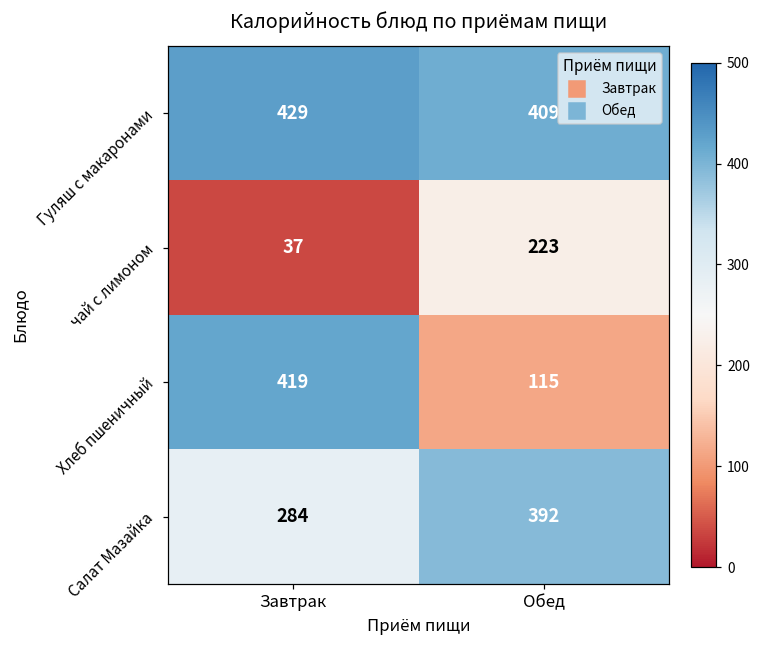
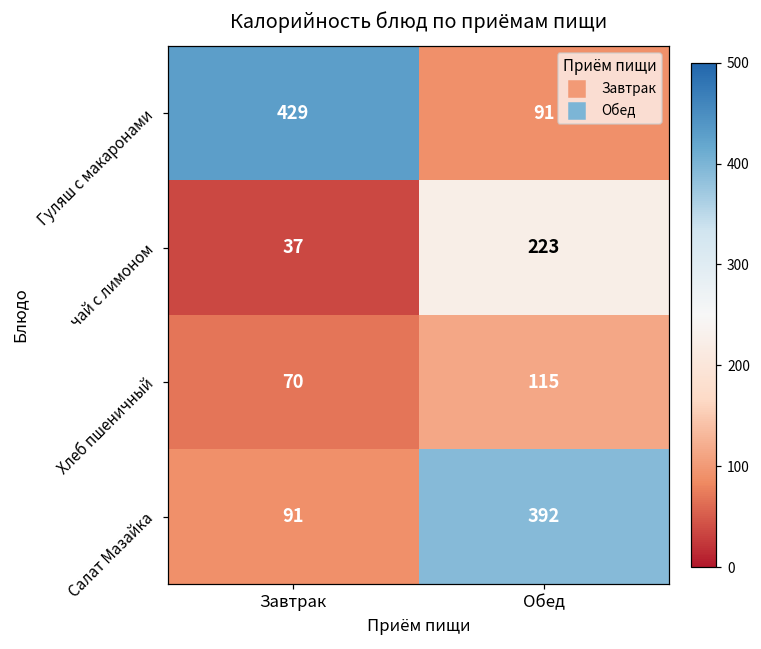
Гуляш с макаронами, Обед: 409 -> 91
Хлеб пшеничный, Завтрак: 419 -> 70
Салат Мазайка, Завтрак: 284 -> 91
